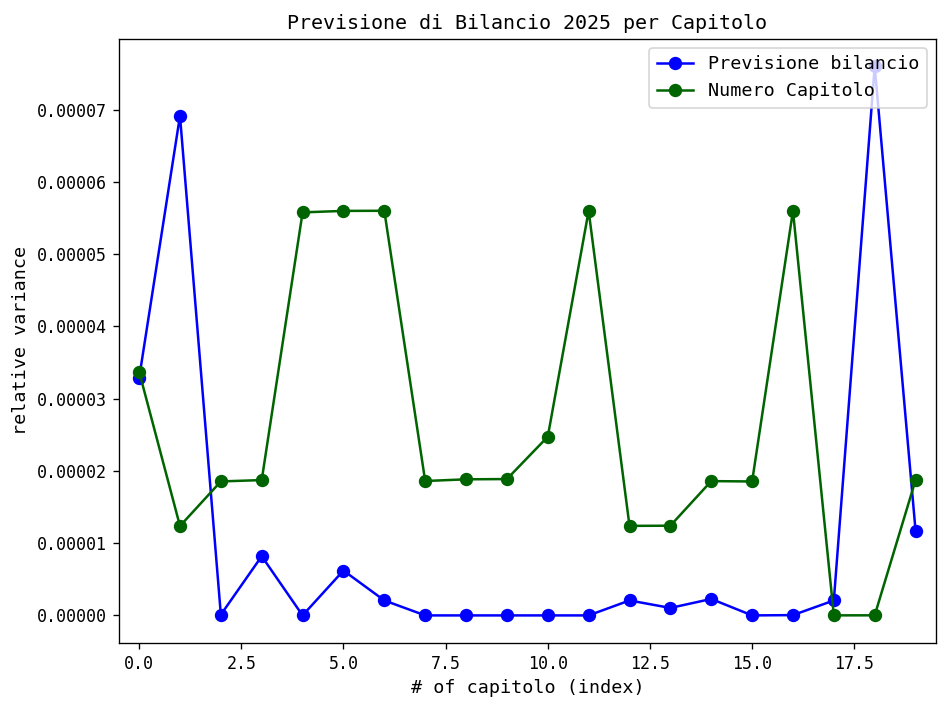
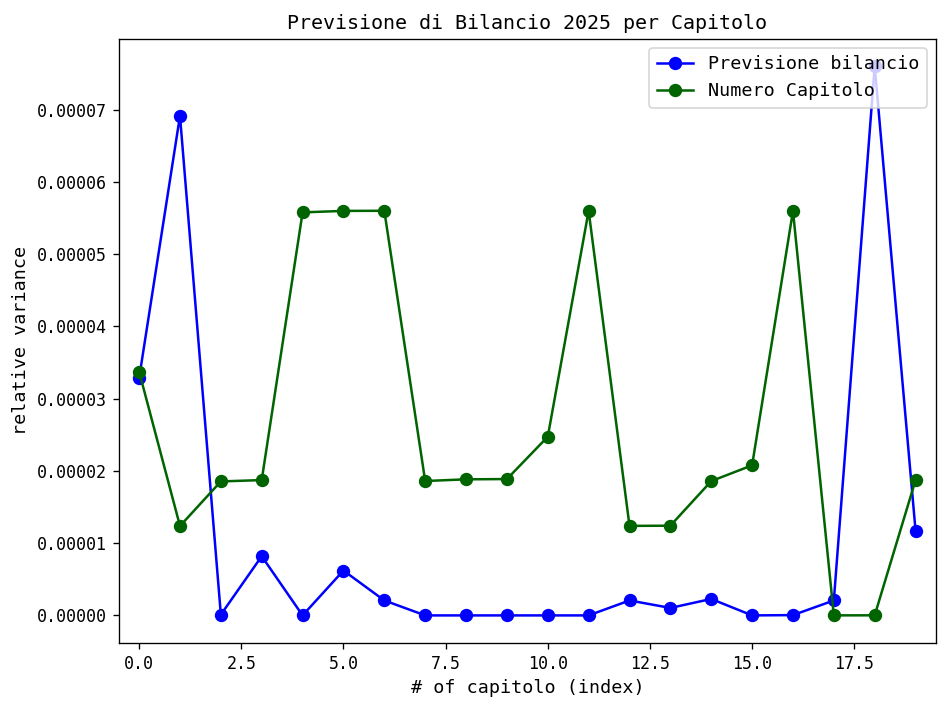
Numero Capitolo, 15.0: 0.000019 -> 0.000021
